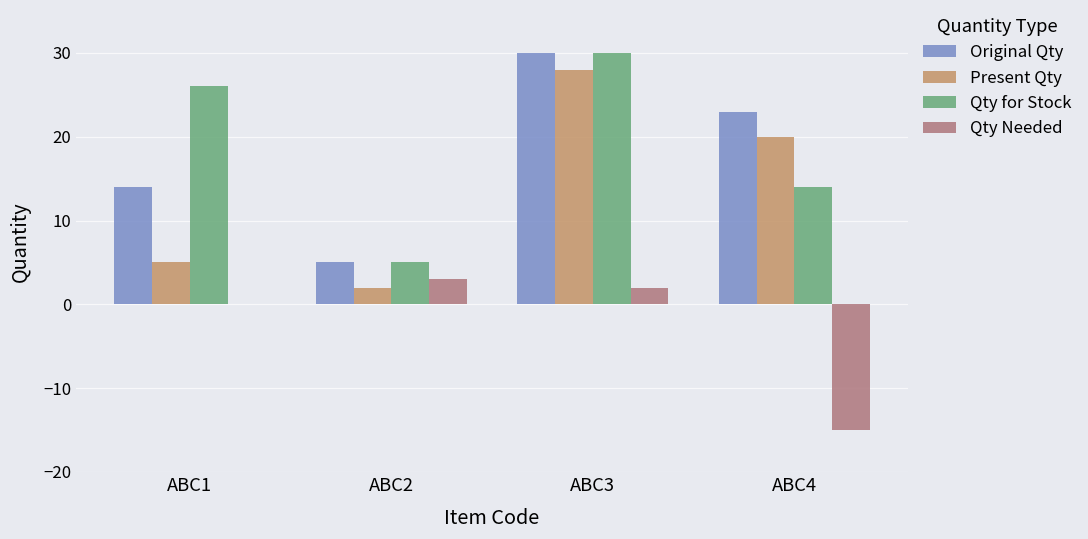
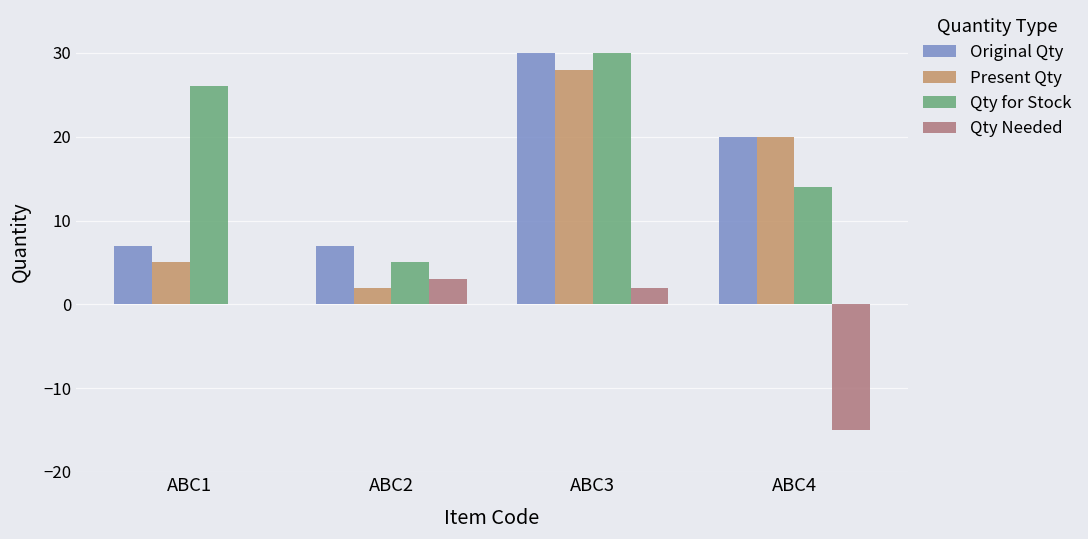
Original Qty, ABC1: 14 -> 7
Original Qty, ABC2: 5 -> 7
Original Qty, ABC4: 23 -> 20
